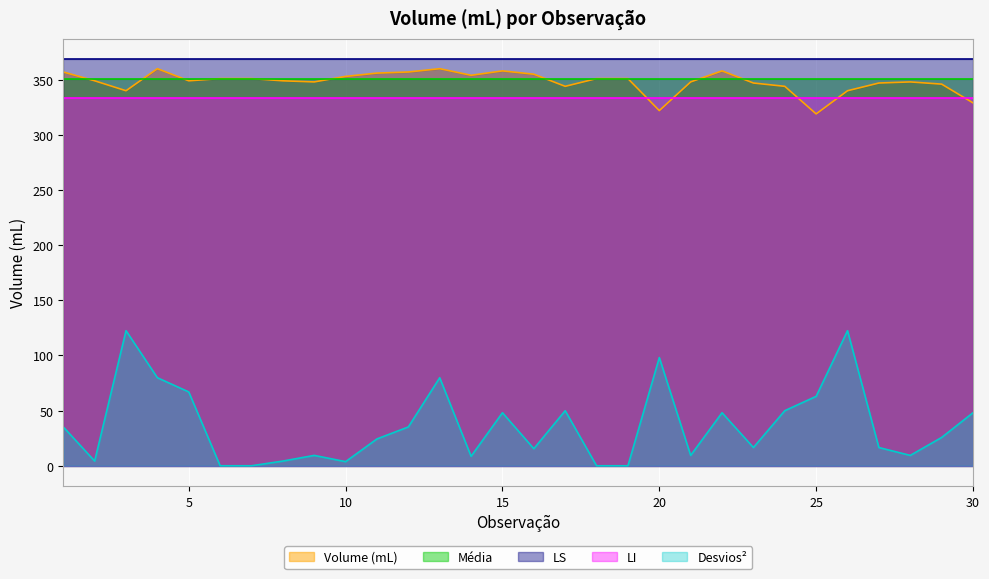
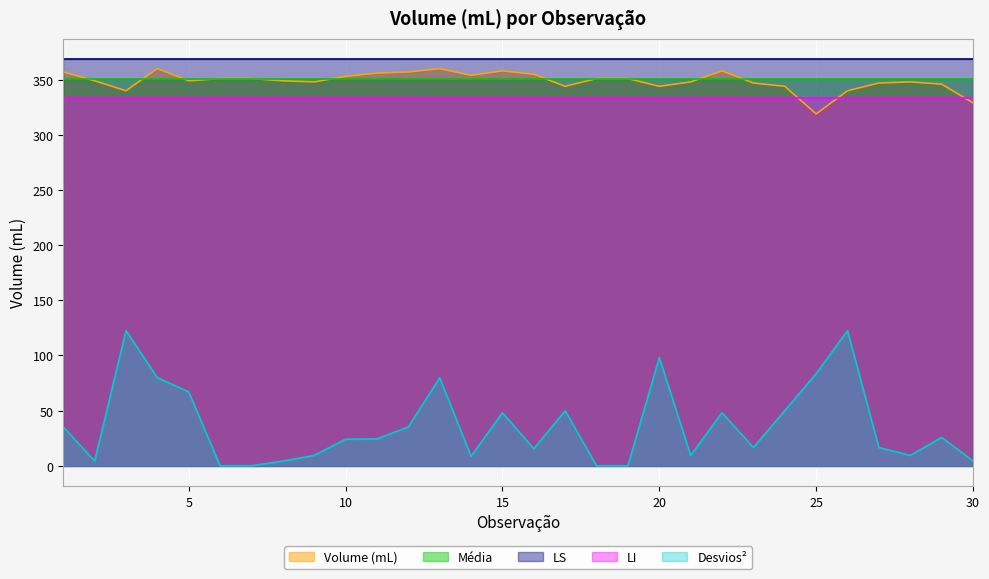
Desvios², 10: 4 -> 24
Volume (mL), 20: 322 -> 344
Desvios², 25: 63 -> 83
Desvios², 30: 48 -> 4
